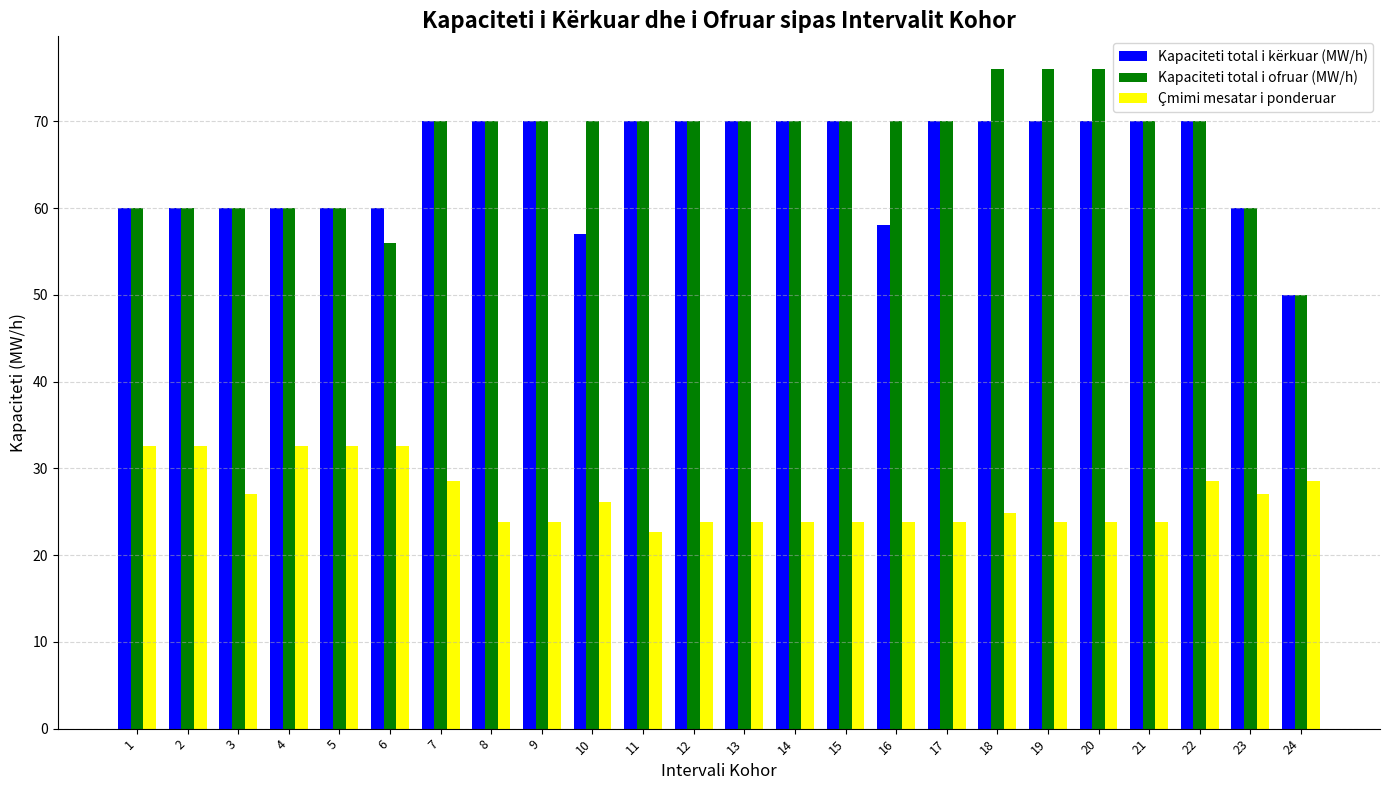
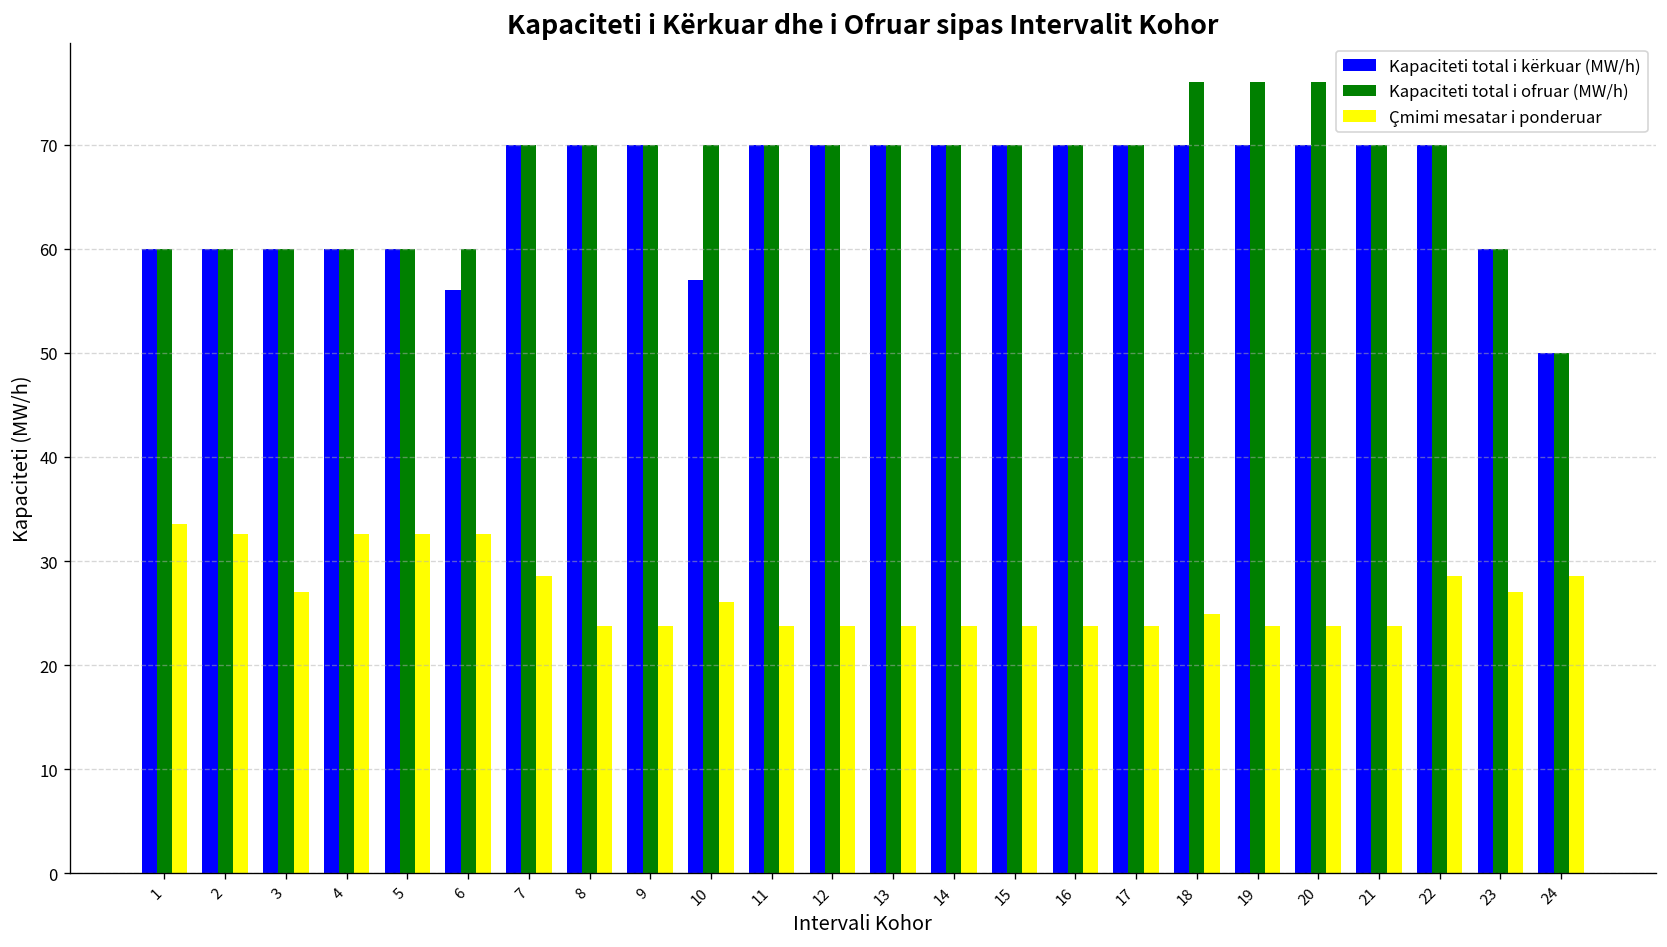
Çmimi mesatar i ponderuar, 1: 33 -> 34
Kapaciteti total i kërkuar (MW/h), 6: 60 -> 56
Kapaciteti total i ofruar (MW/h), 6: 56 -> 60
Çmimi mesatar i ponderuar, 11: 23 -> 24
Kapaciteti total i kërkuar (MW/h), 16: 58 -> 70
